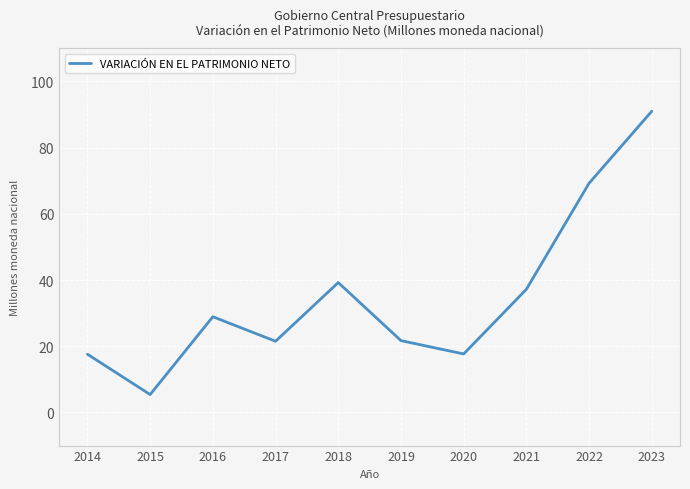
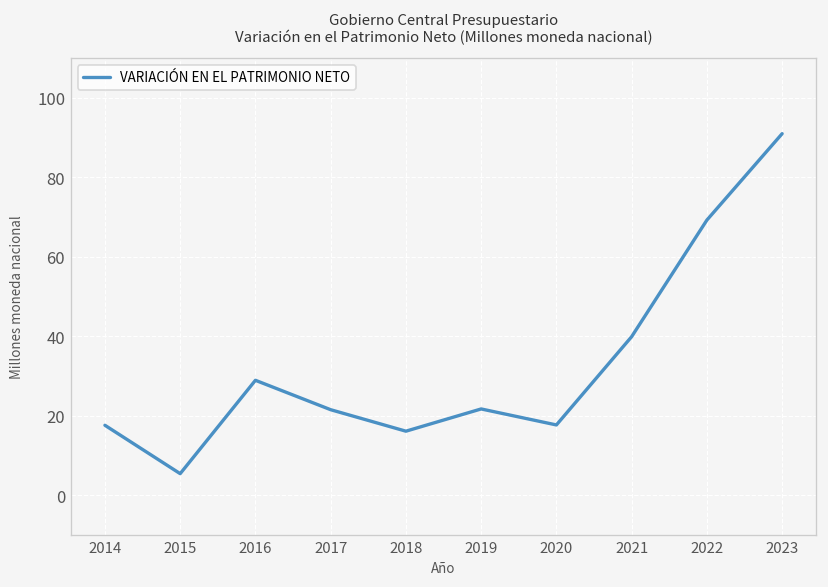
2018: 39 -> 16
2021: 37 -> 40
